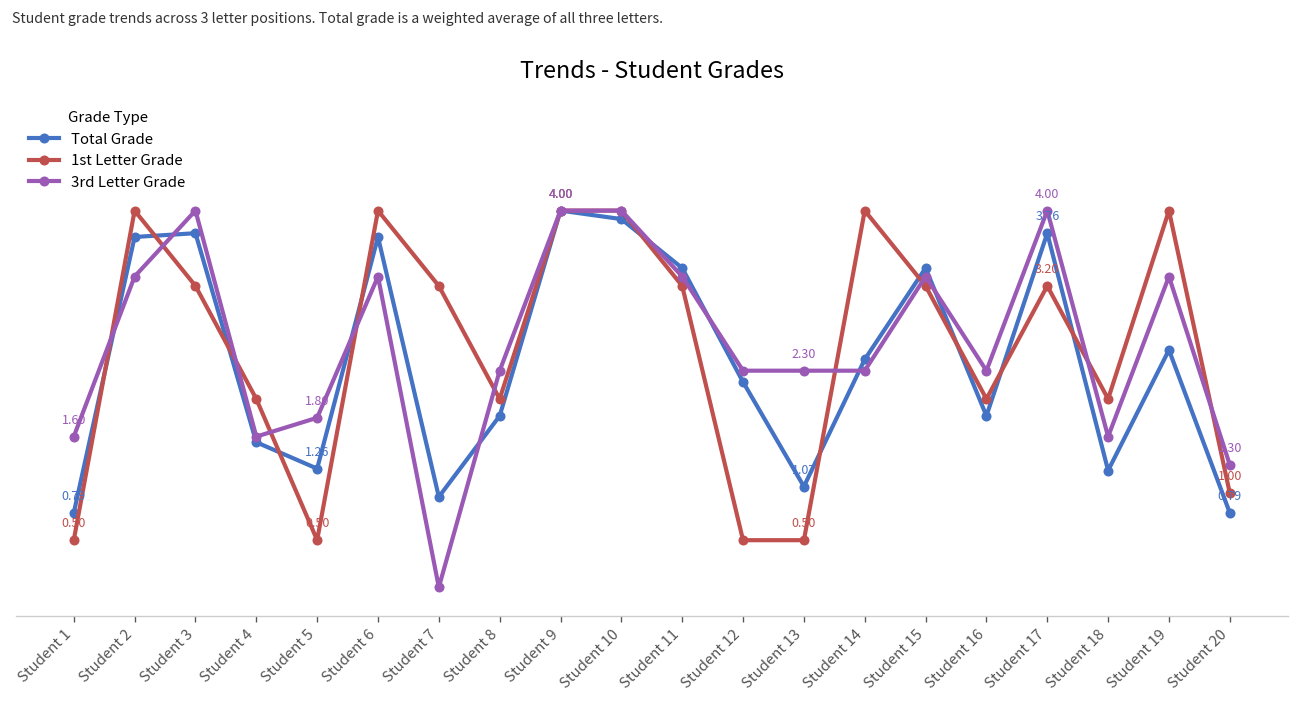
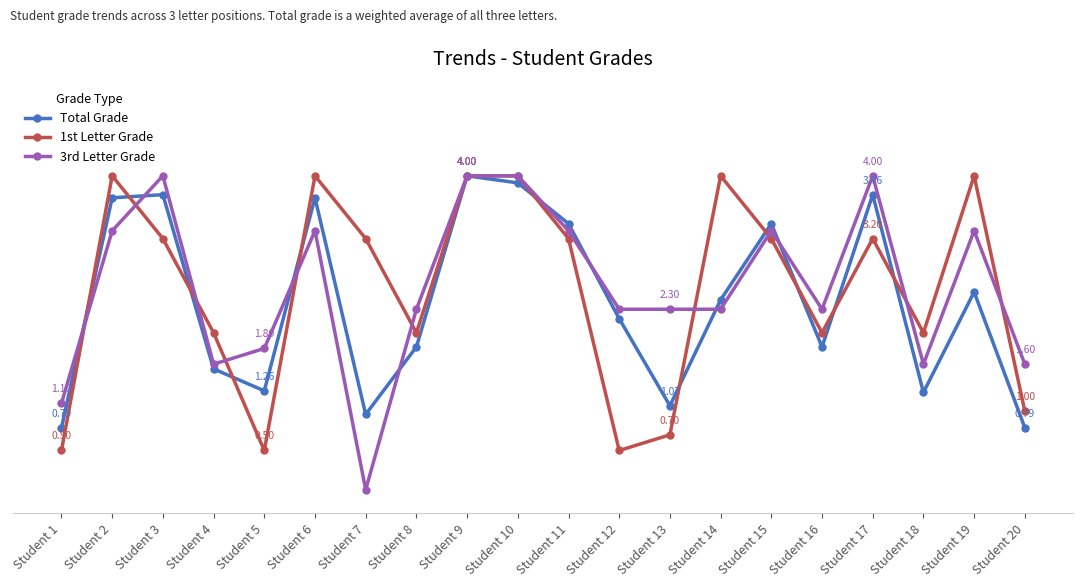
3rd Letter Grade, Student 1: 1.60 -> 1.10
1st Letter Grade, Student 13: 0.50 -> 0.70
3rd Letter Grade, Student 20: 1.30 -> 1.60
